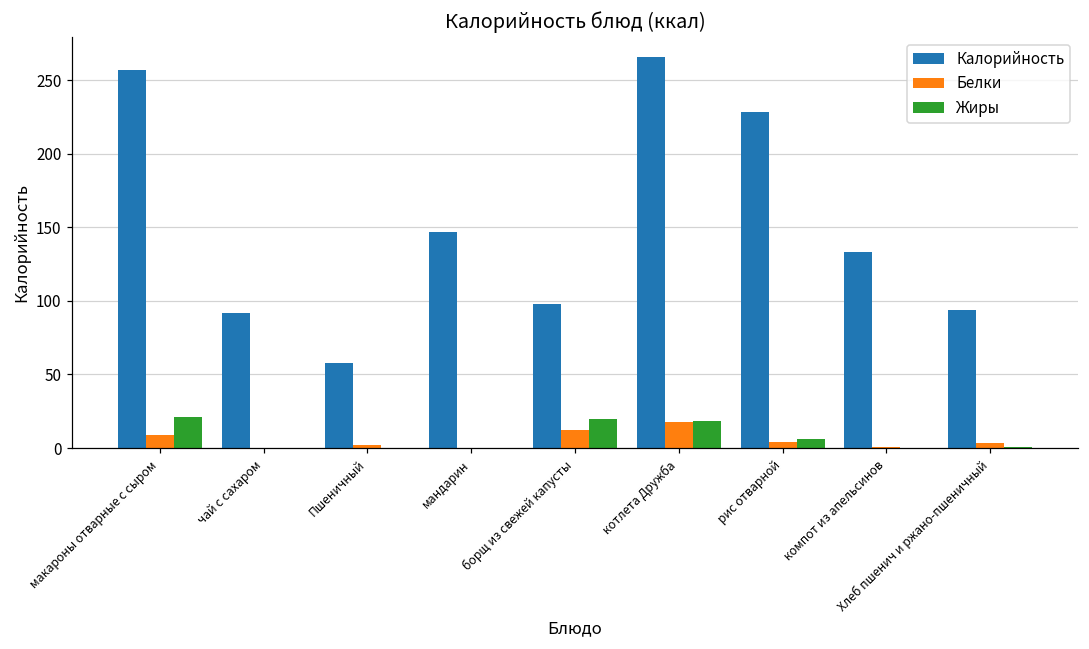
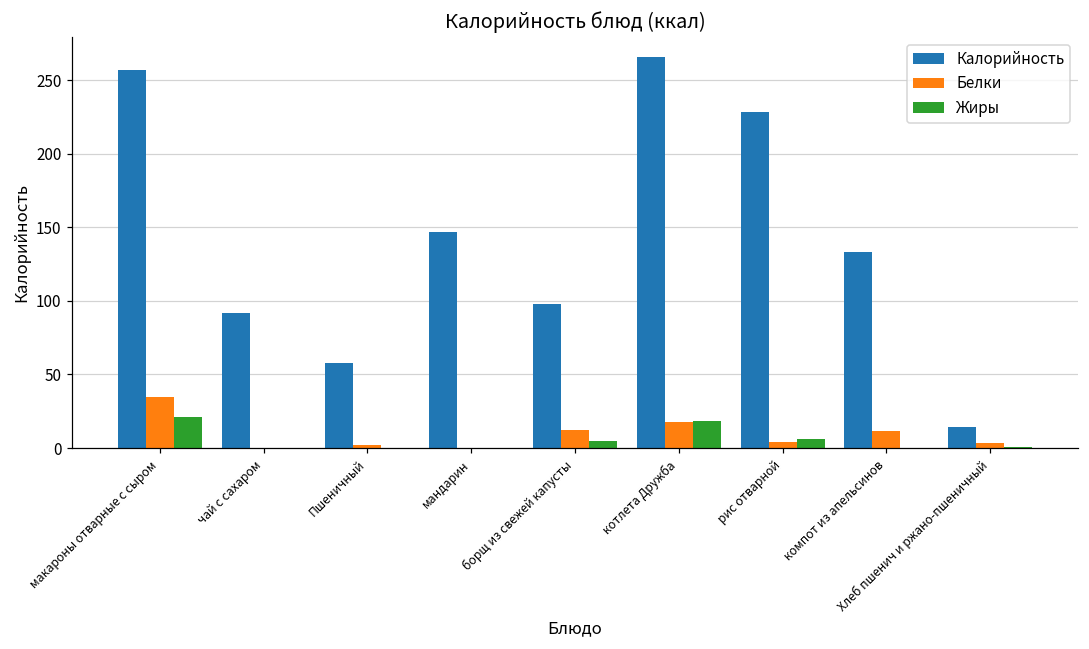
Белки, макароны отварные с сыром: 9 -> 35
Жиры, борщ из свежей капусты: 20 -> 5
Белки, компот из апельсинов: 1 -> 12
Калорийность, Хлеб пшенич и ржано-пшеничный: 94 -> 14
